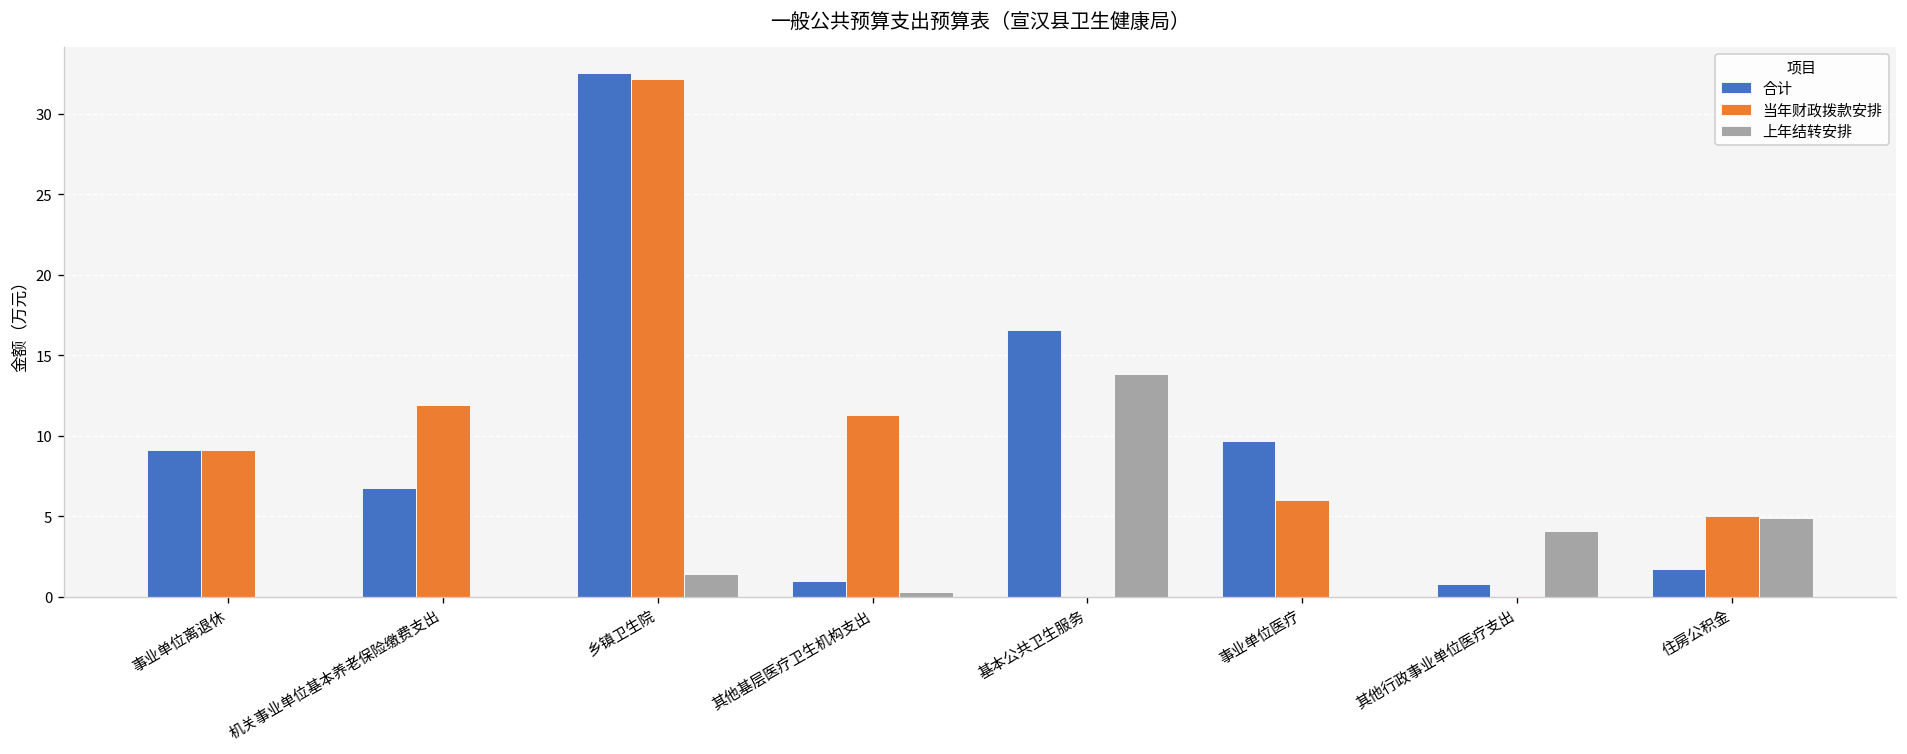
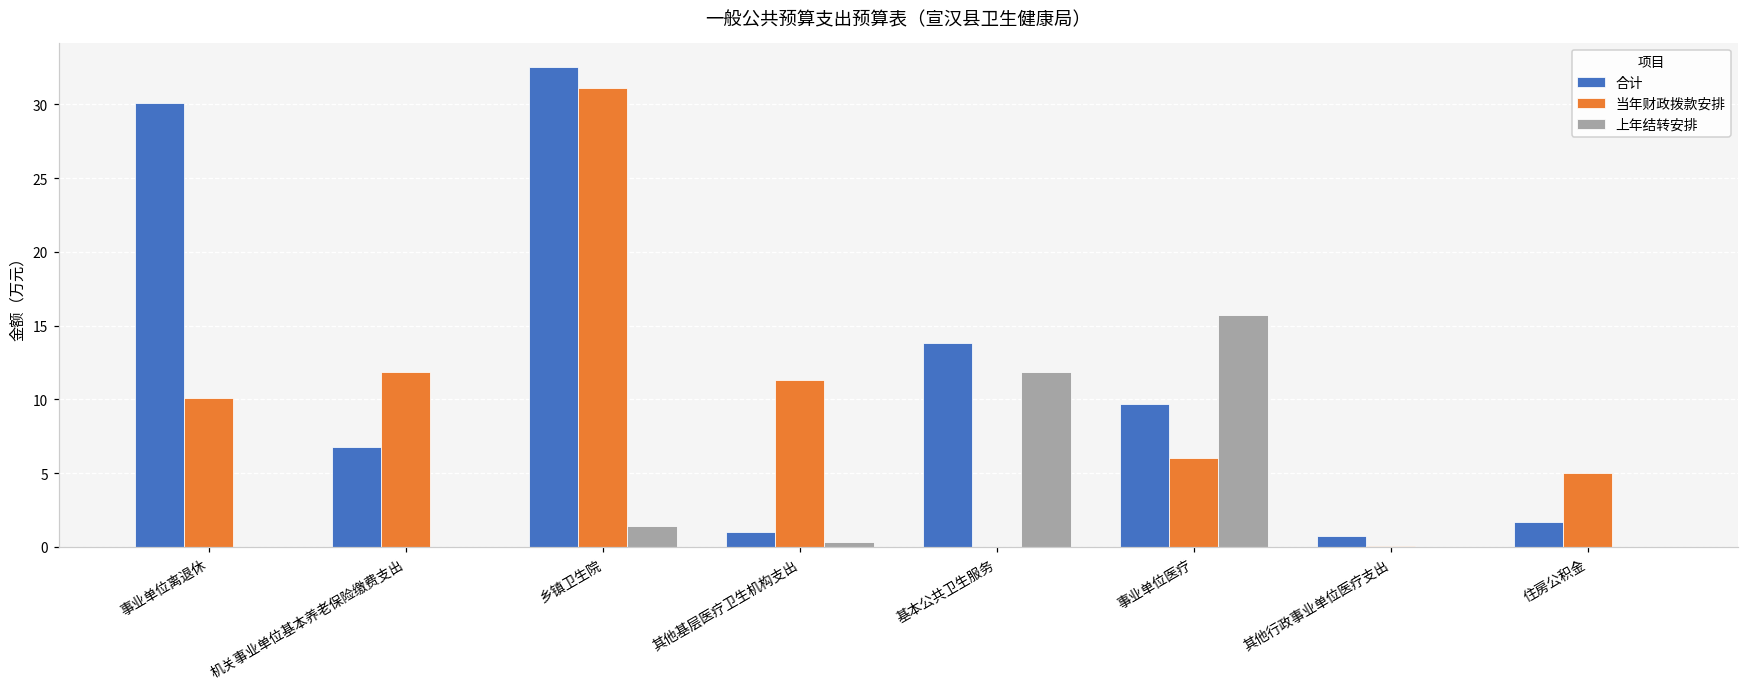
合计, 事业单位离退休: 9.1 -> 30.1
当年财政拨款安排, 事业单位离退休: 9.1 -> 10.1
当年财政拨款安排, 乡镇卫生院: 32.2 -> 31.1
合计, 基本公共卫生服务: 16.6 -> 13.8
上年结转安排, 基本公共卫生服务: 13.8 -> 11.8
上年结转安排, 事业单位医疗: 0.0 -> 15.7
上年结转安排, 其他行政事业单位医疗支出: 4.1 -> 0.0
上年结转安排, 住房公积金: 4.9 -> 0.0
